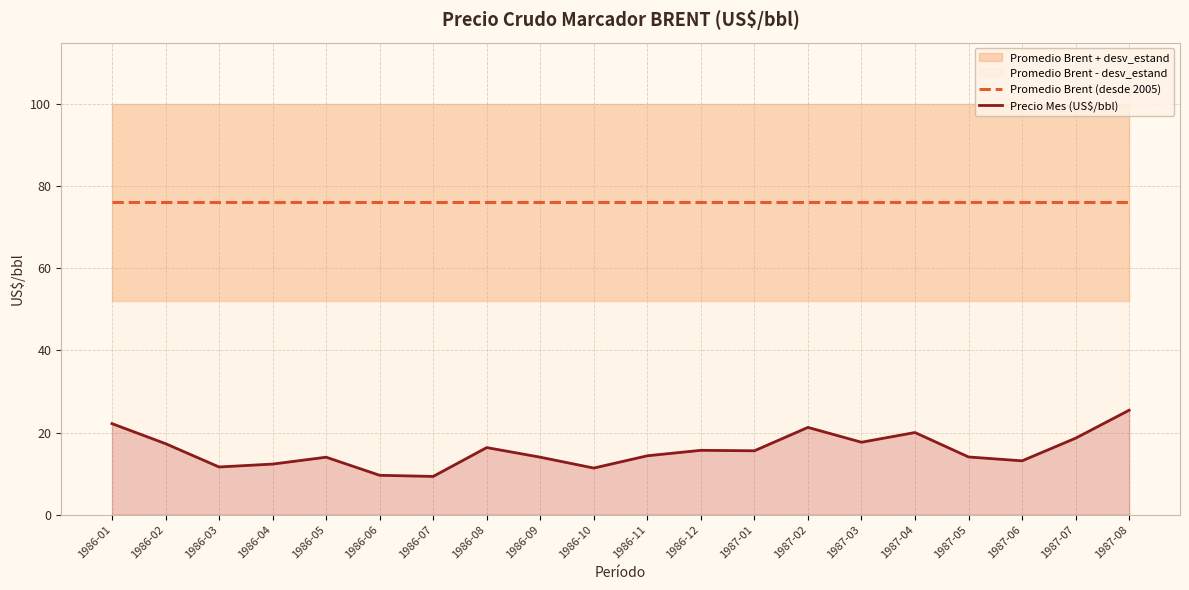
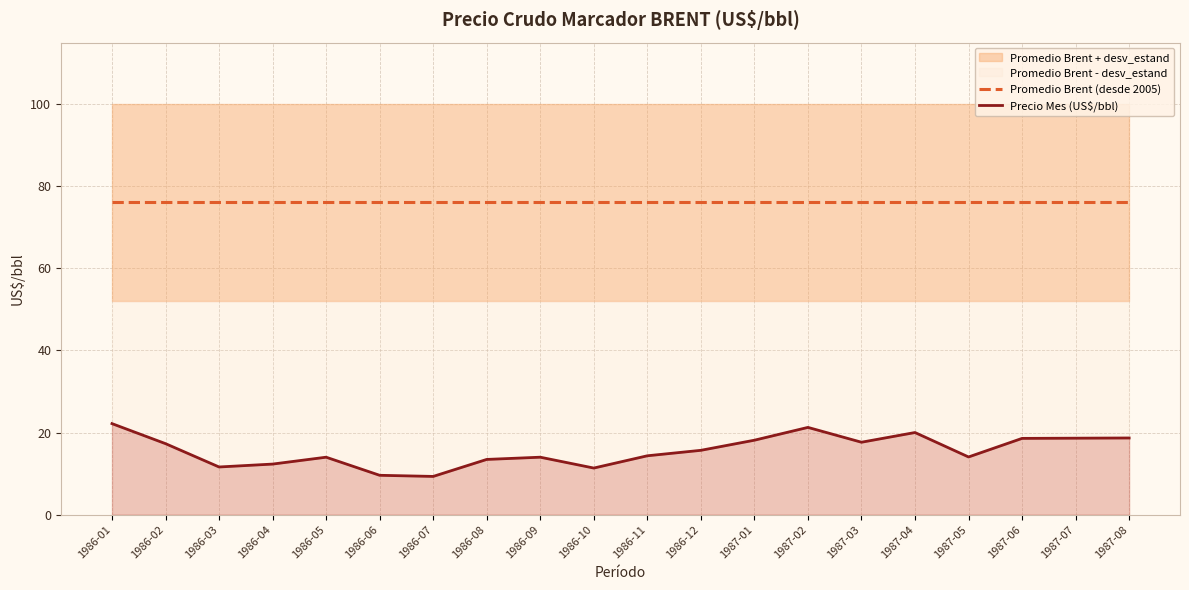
Precio Mes (US$/bbl), 1986-08: 16 -> 13
Precio Mes (US$/bbl), 1987-01: 16 -> 18
Precio Mes (US$/bbl), 1987-06: 13 -> 19
Precio Mes (US$/bbl), 1987-08: 25 -> 19
